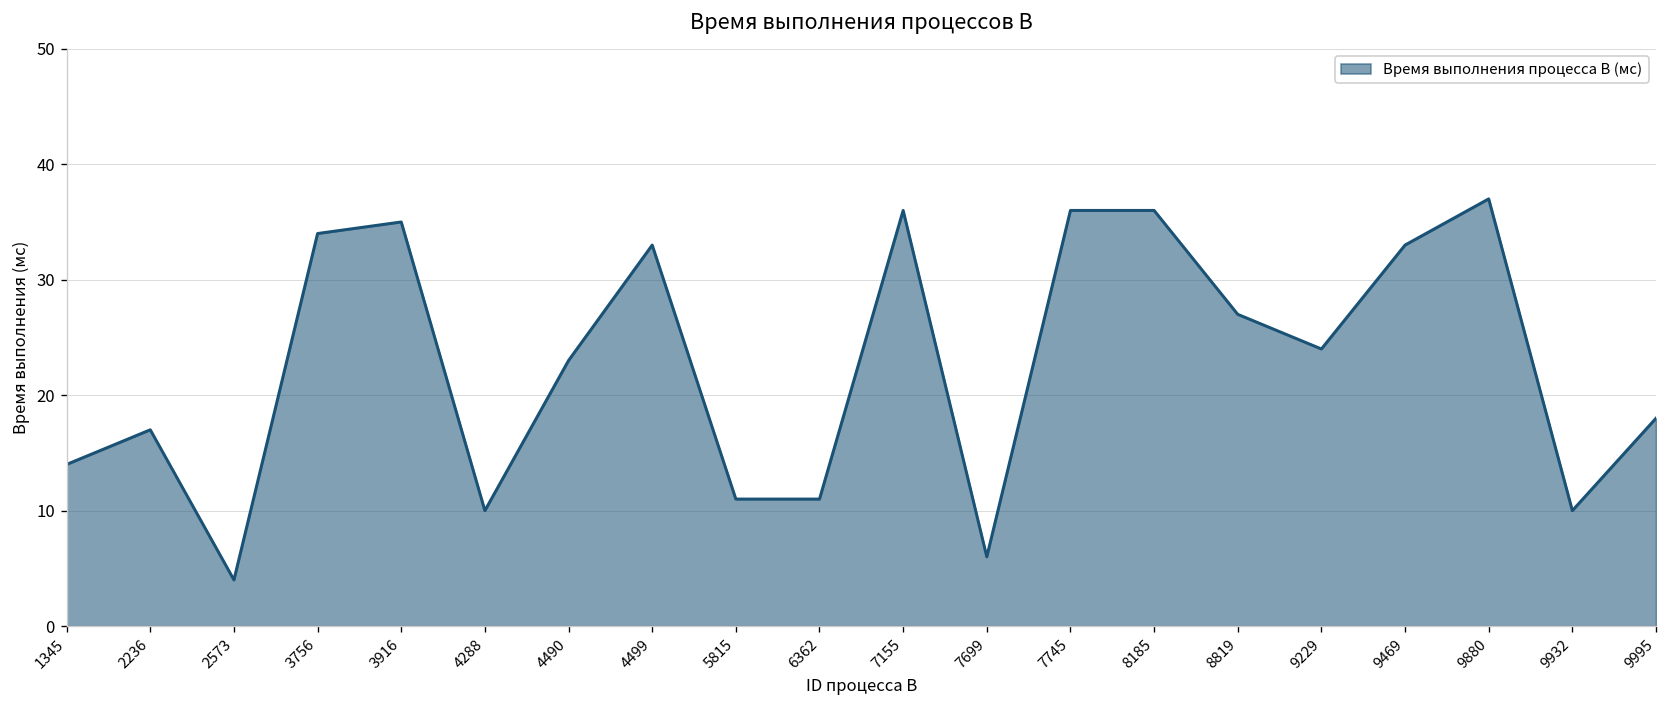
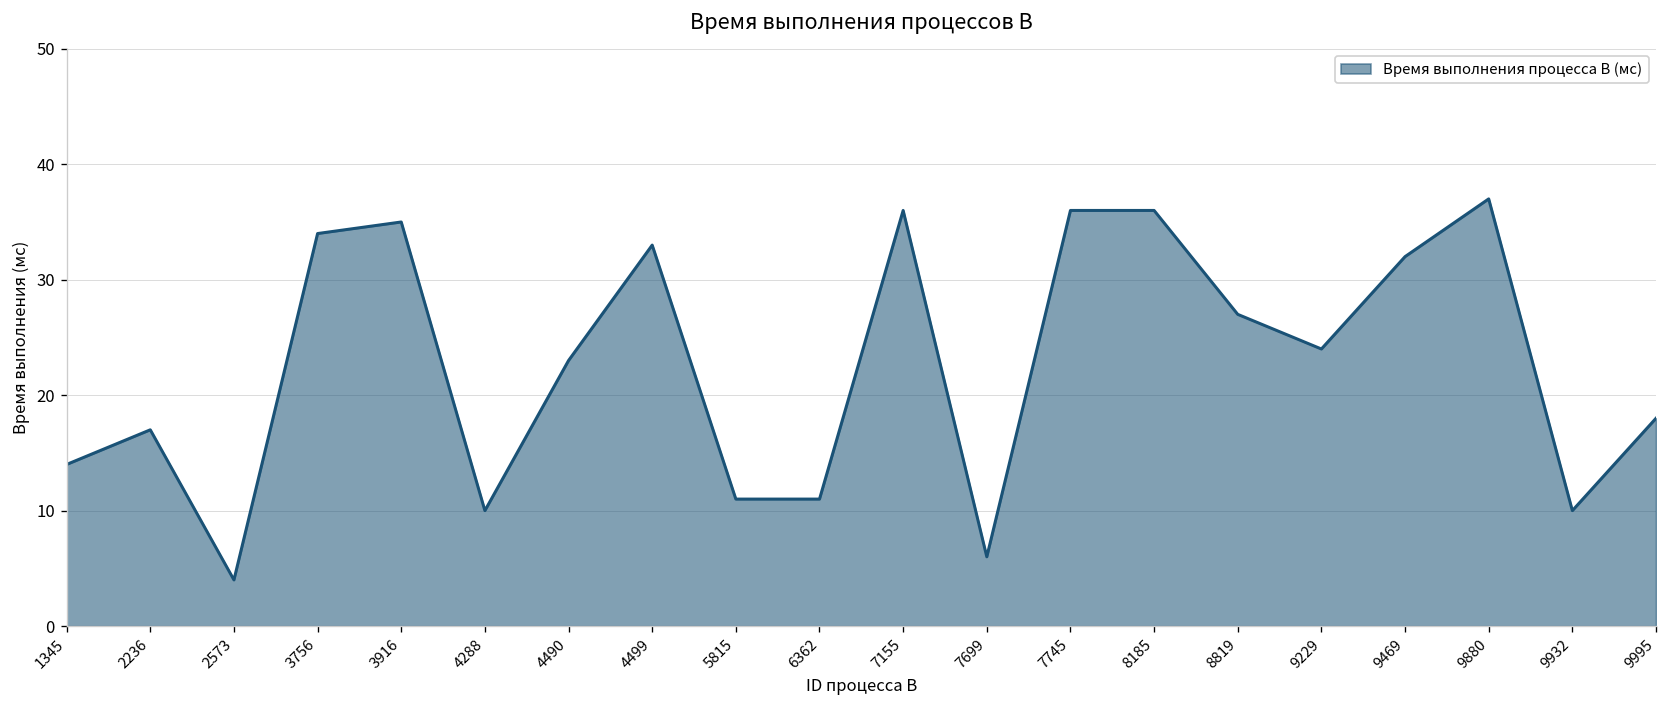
9469: 33 -> 32
